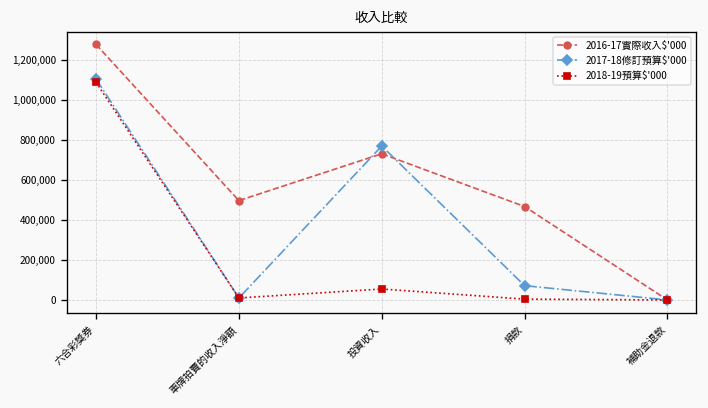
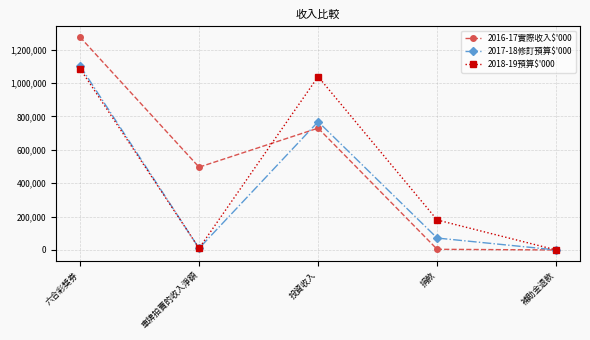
2018-19預算$'000, 投資收入: 50,000 -> 1,040,000
2016-17實際收入$'000, 捐款: 470,000 -> 0
2018-19預算$'000, 捐款: 0 -> 180,000
